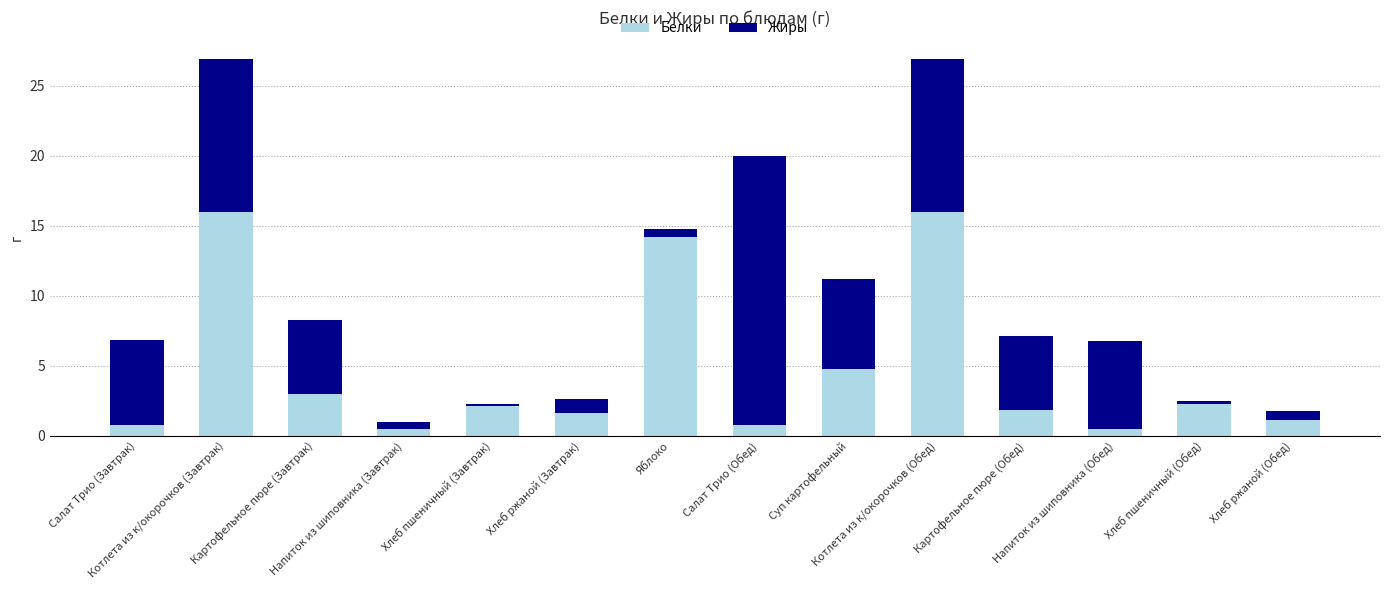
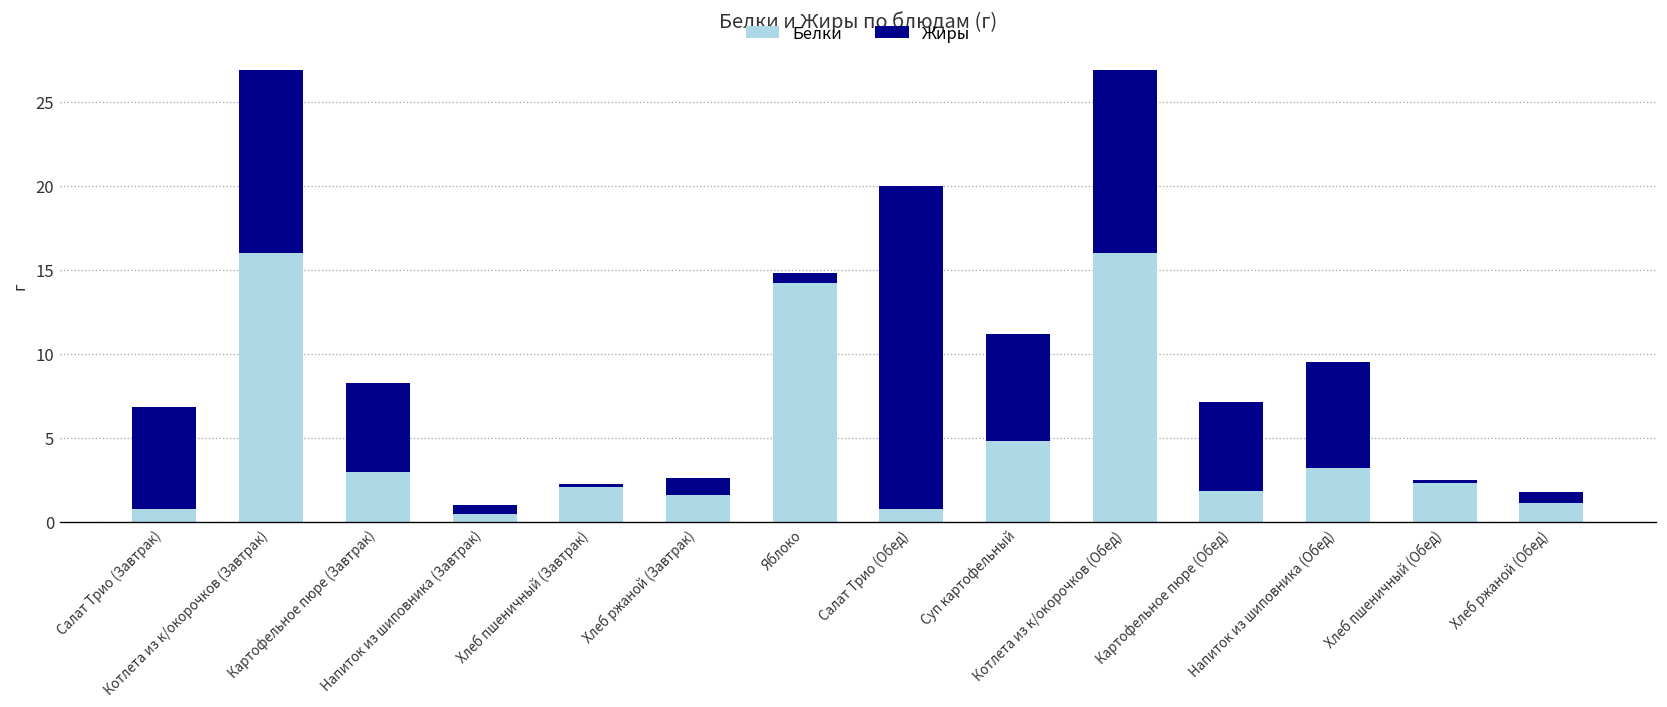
Белки, Напиток из шиповника (Обед): 0.5 -> 3.2
